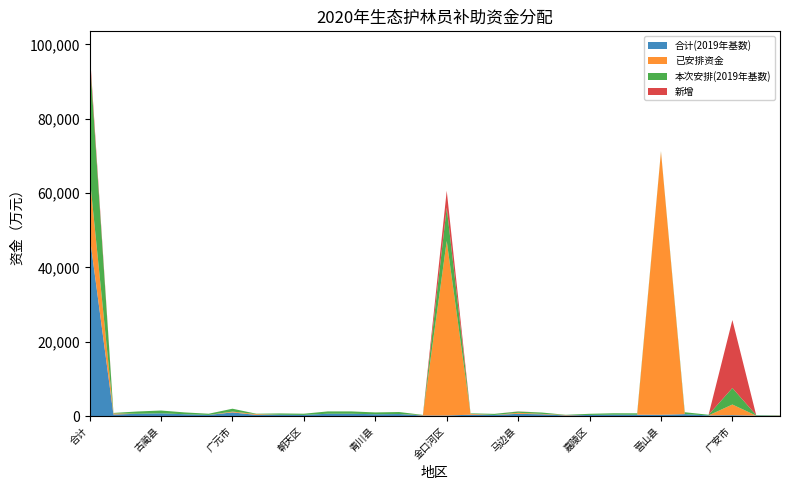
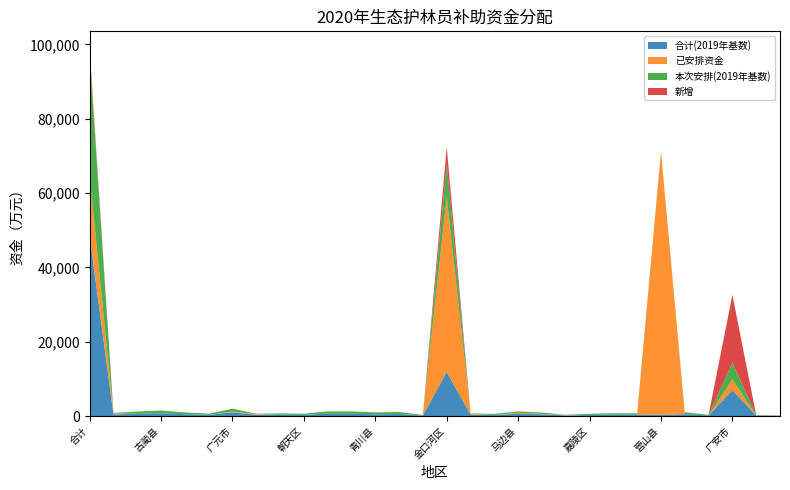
合计(2019年基数), 金口河区: 0 -> 12,000
合计(2019年基数), 广安市: 0 -> 7,000
